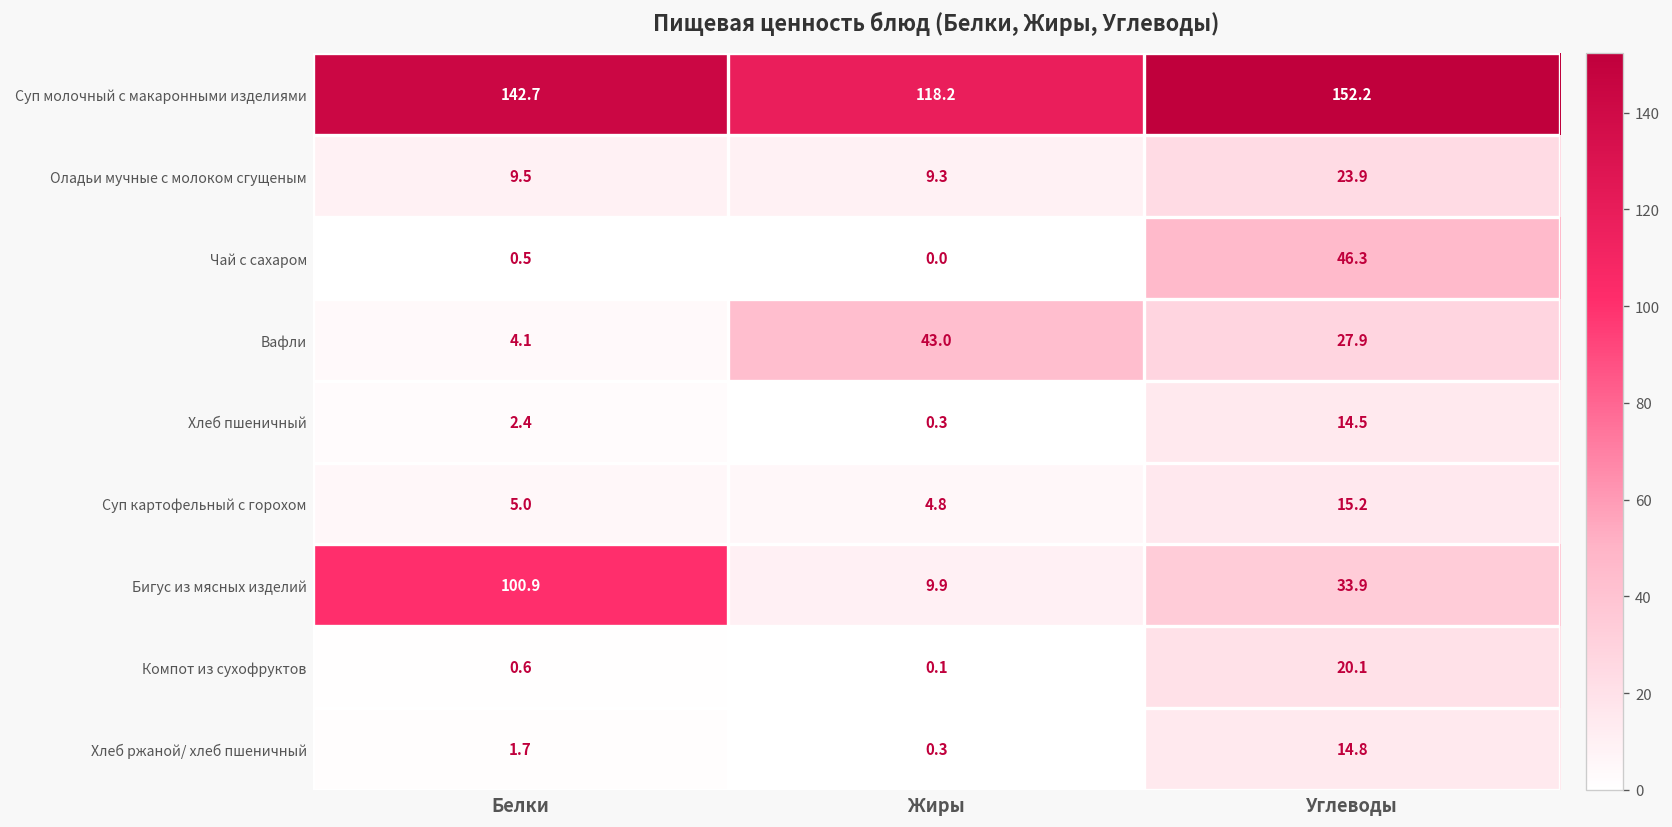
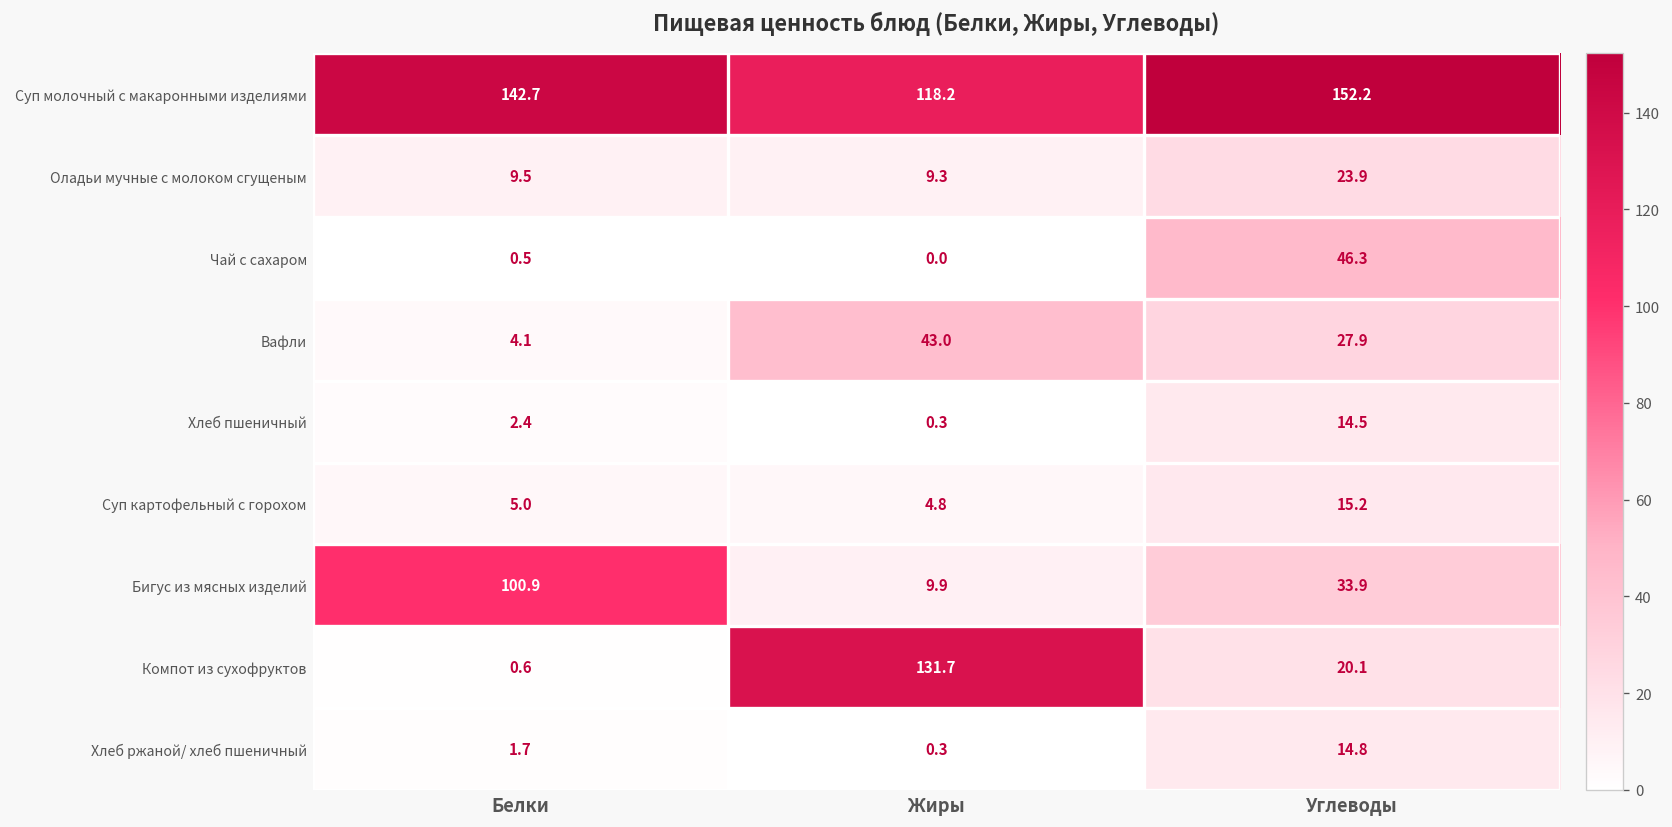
Компот из сухофруктов, Жиры: 0.1 -> 131.7
